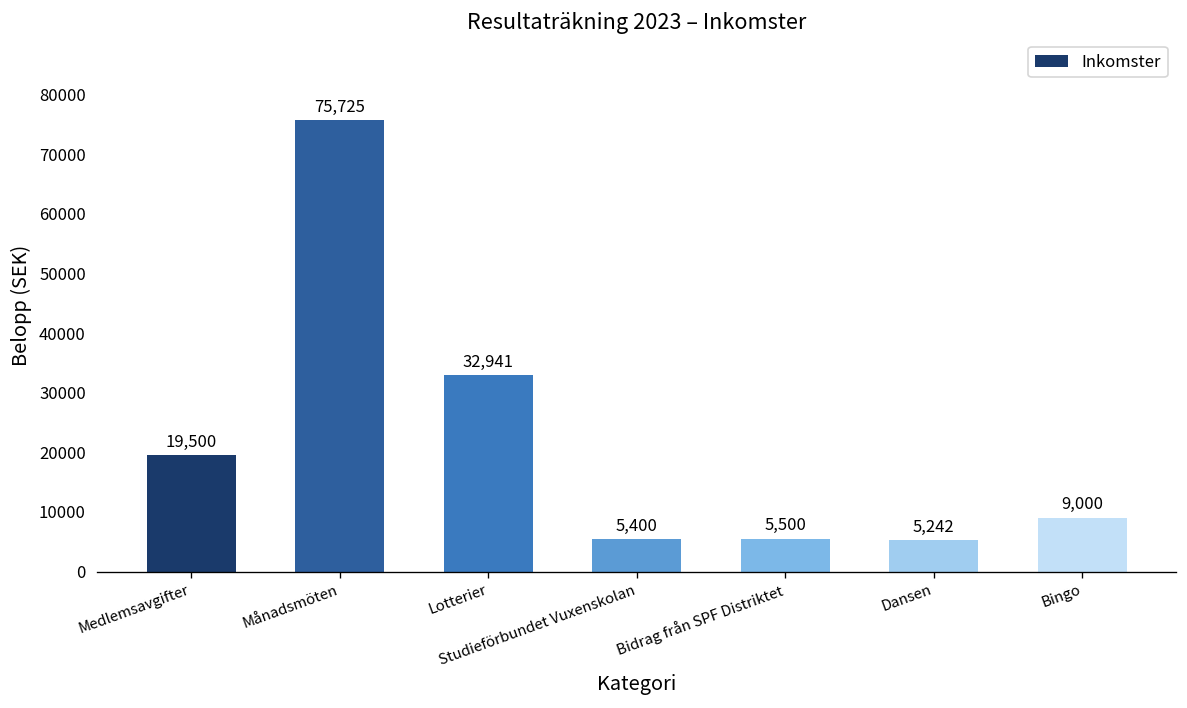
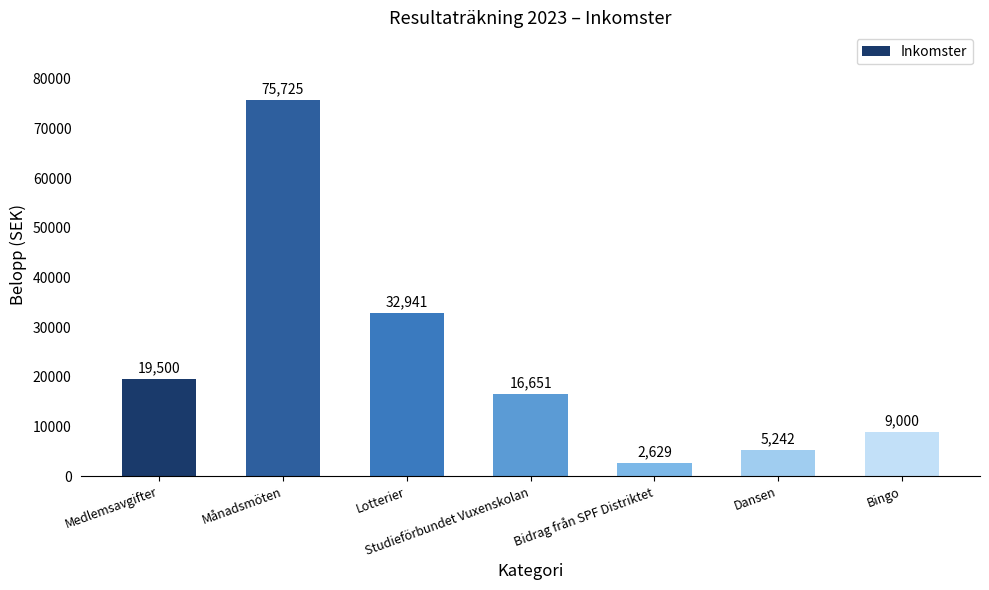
Studieförbundet Vuxenskolan: 5,400 -> 16,651
Bidrag från SPF Distriktet: 5,500 -> 2,629
